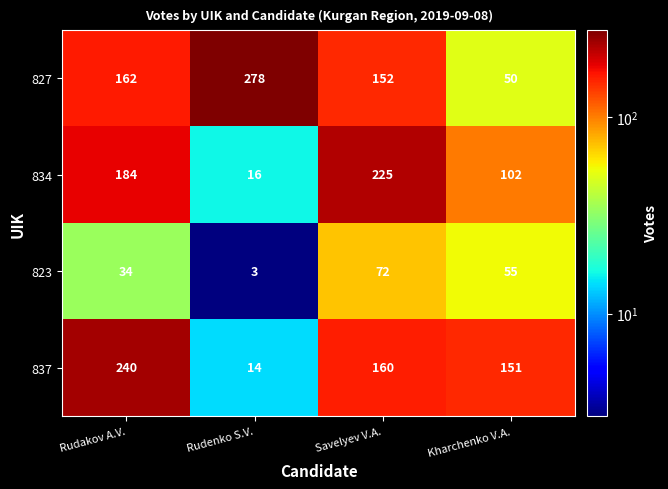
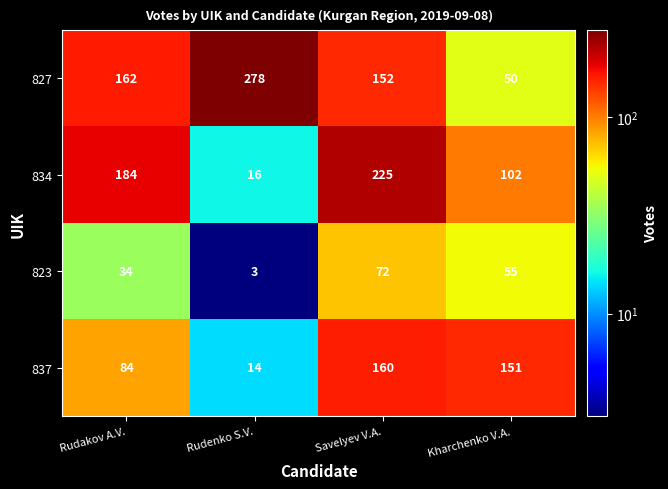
837, Rudakov A.V.: 240 -> 84
